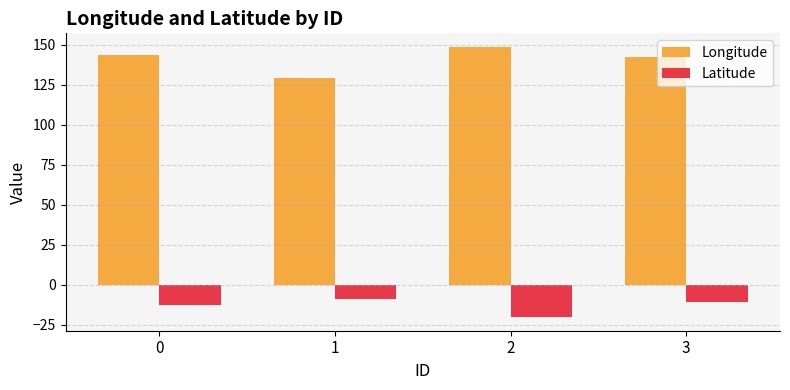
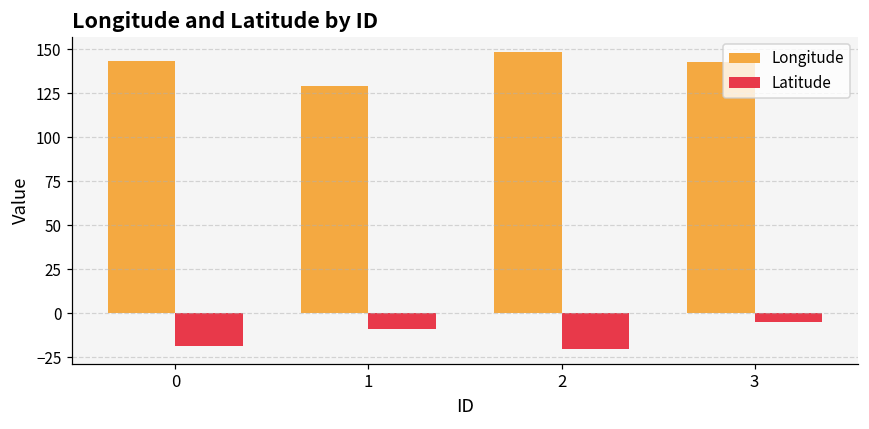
Latitude, 0: -13 -> -19
Latitude, 3: -11 -> -5
